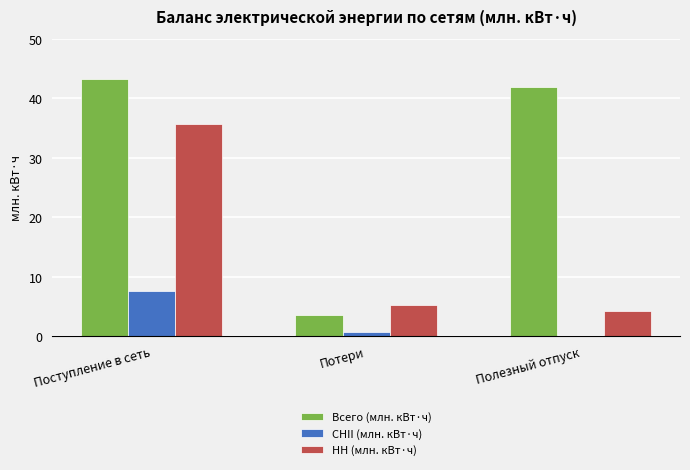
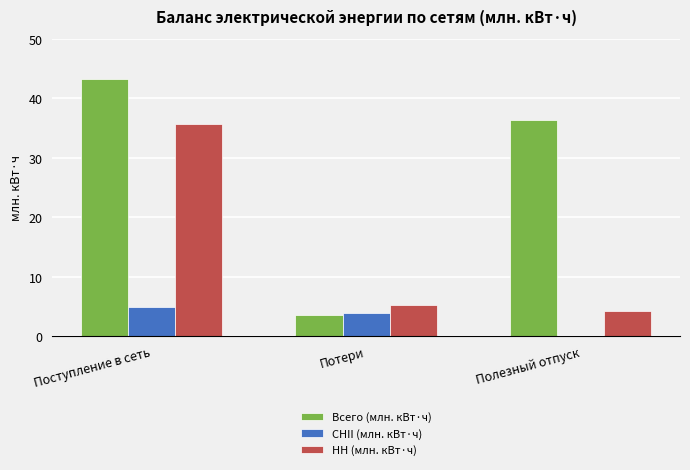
СНII (млн. кВт·ч), Поступление в сеть: 8 -> 5
СНII (млн. кВт·ч), Потери: 1 -> 4
Всего (млн. кВт·ч), Полезный отпуск: 42 -> 36
